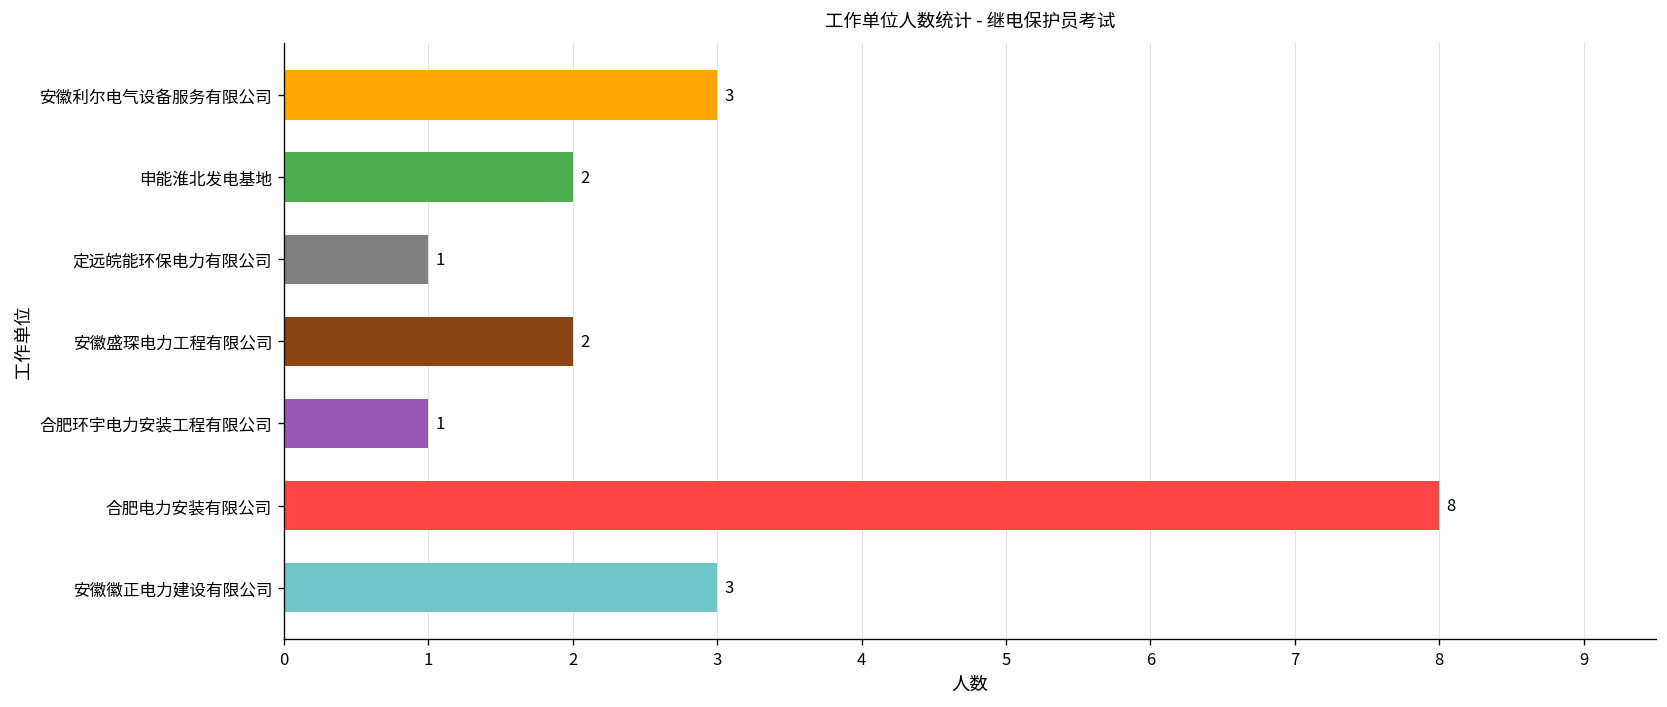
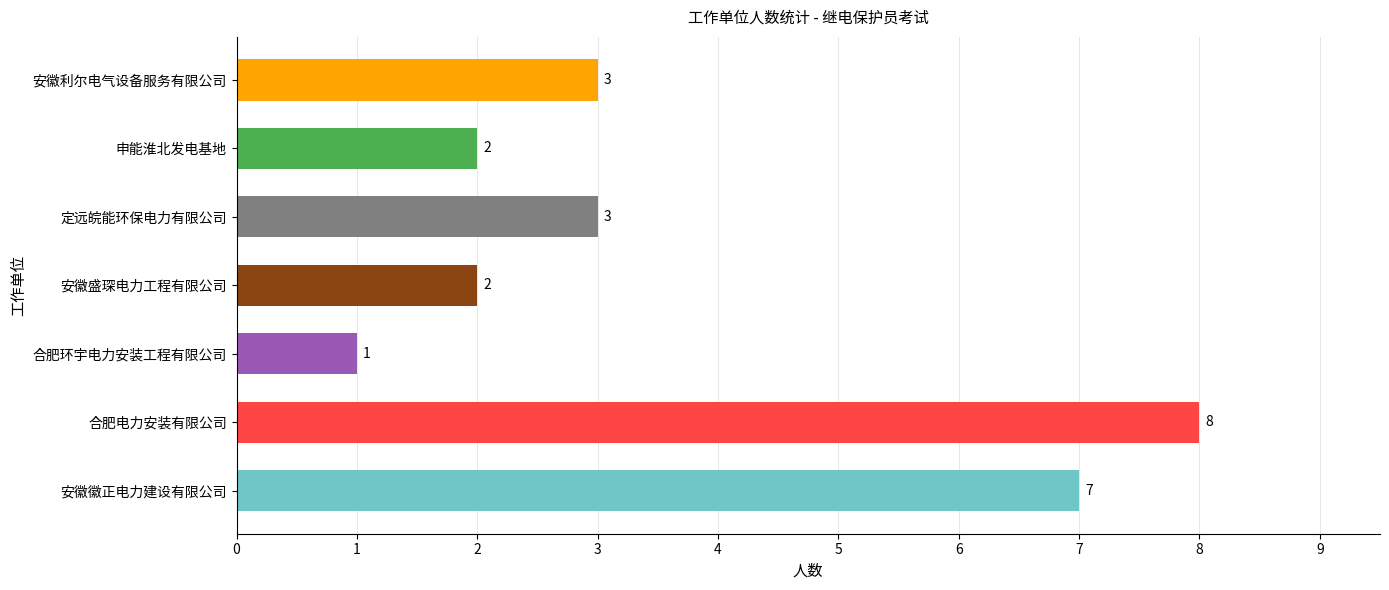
定远皖能环保电力有限公司: 1 -> 3
安徽徽正电力建设有限公司: 3 -> 7
